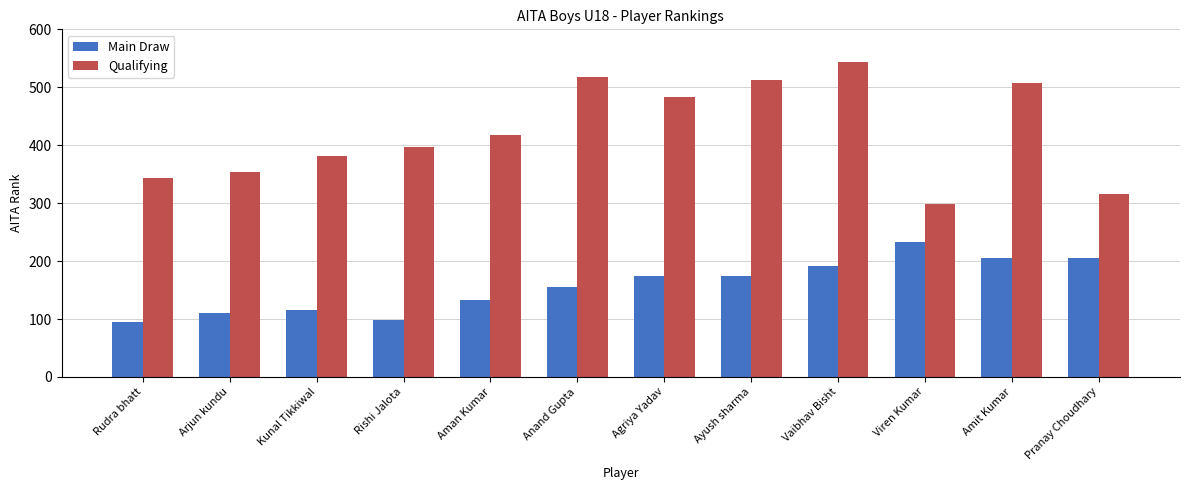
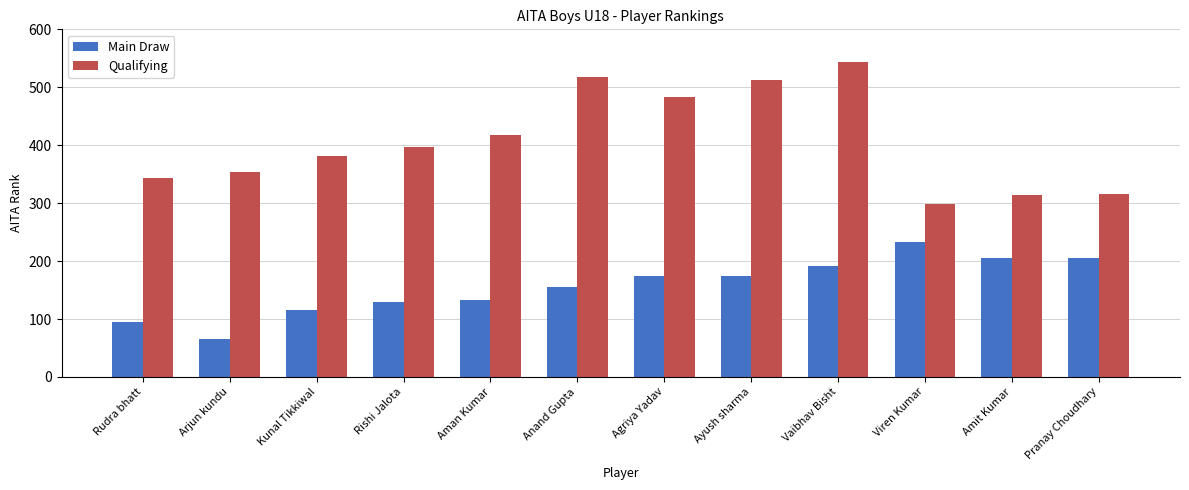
Main Draw, Arjun kundu: 110 -> 70
Main Draw, Rishi Jalota: 100 -> 130
Qualifying, Amit Kumar: 510 -> 310
